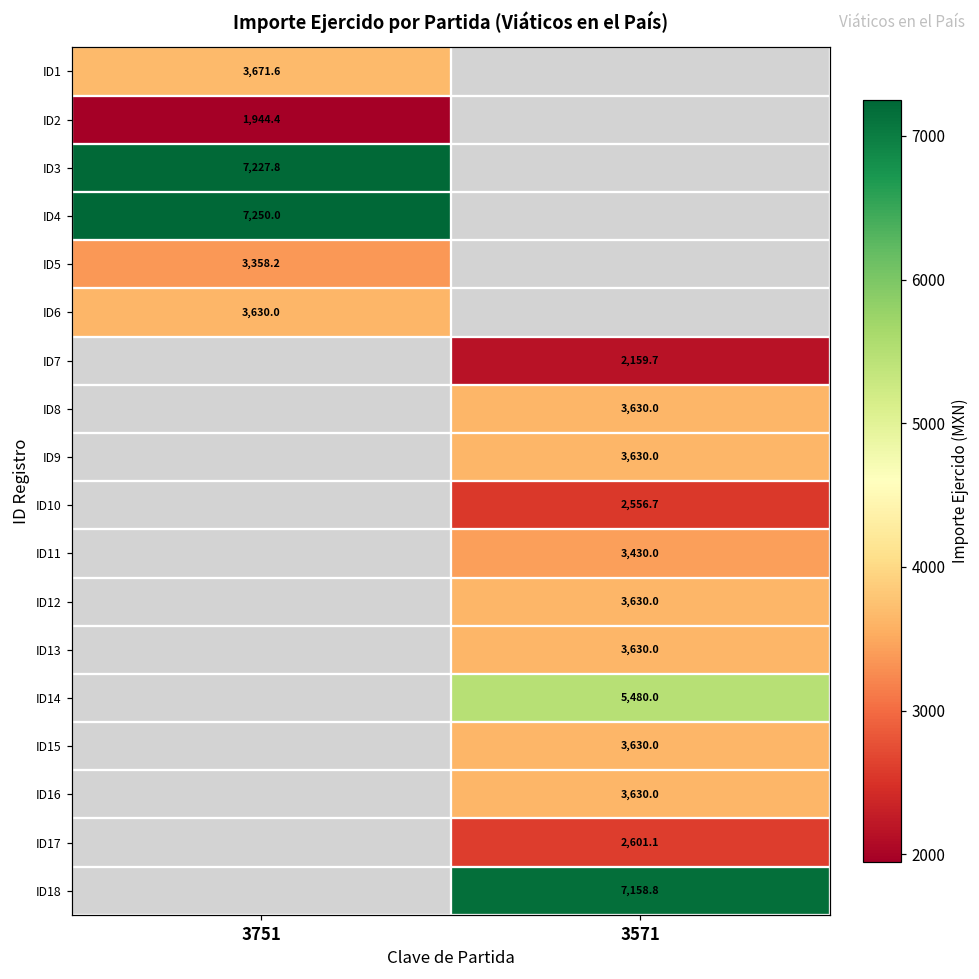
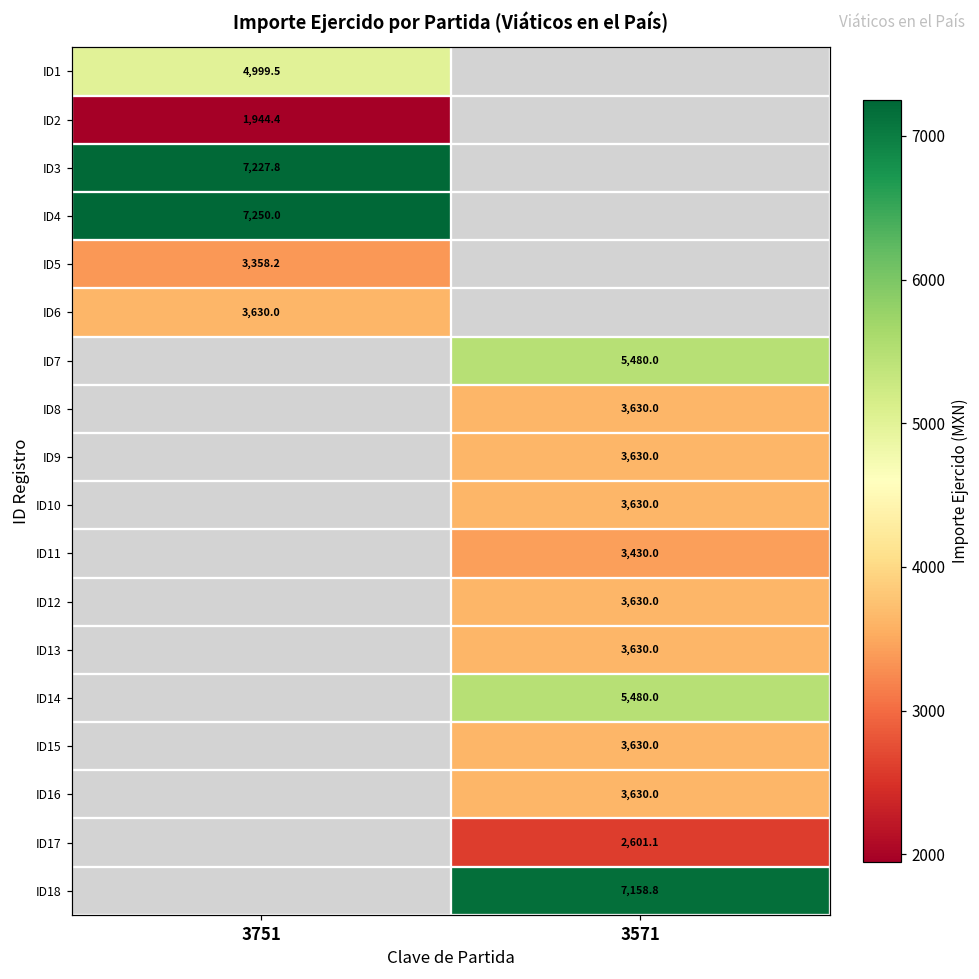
ID1, 3751: 3,671.6 -> 4,999.5
ID7, 3571: 2,159.7 -> 5,480.0
ID10, 3571: 2,556.7 -> 3,630.0
